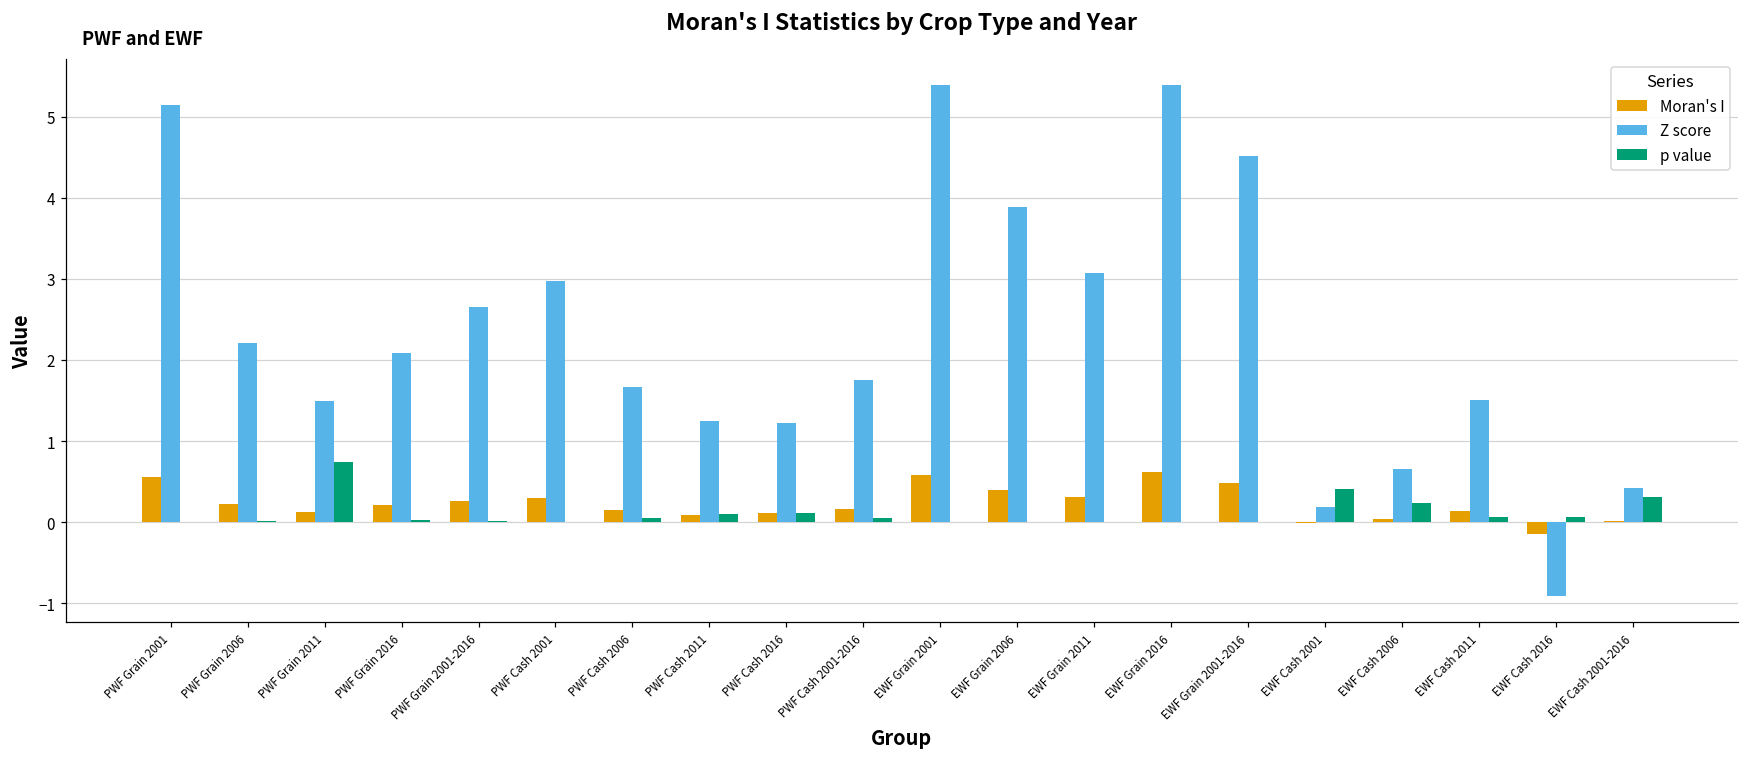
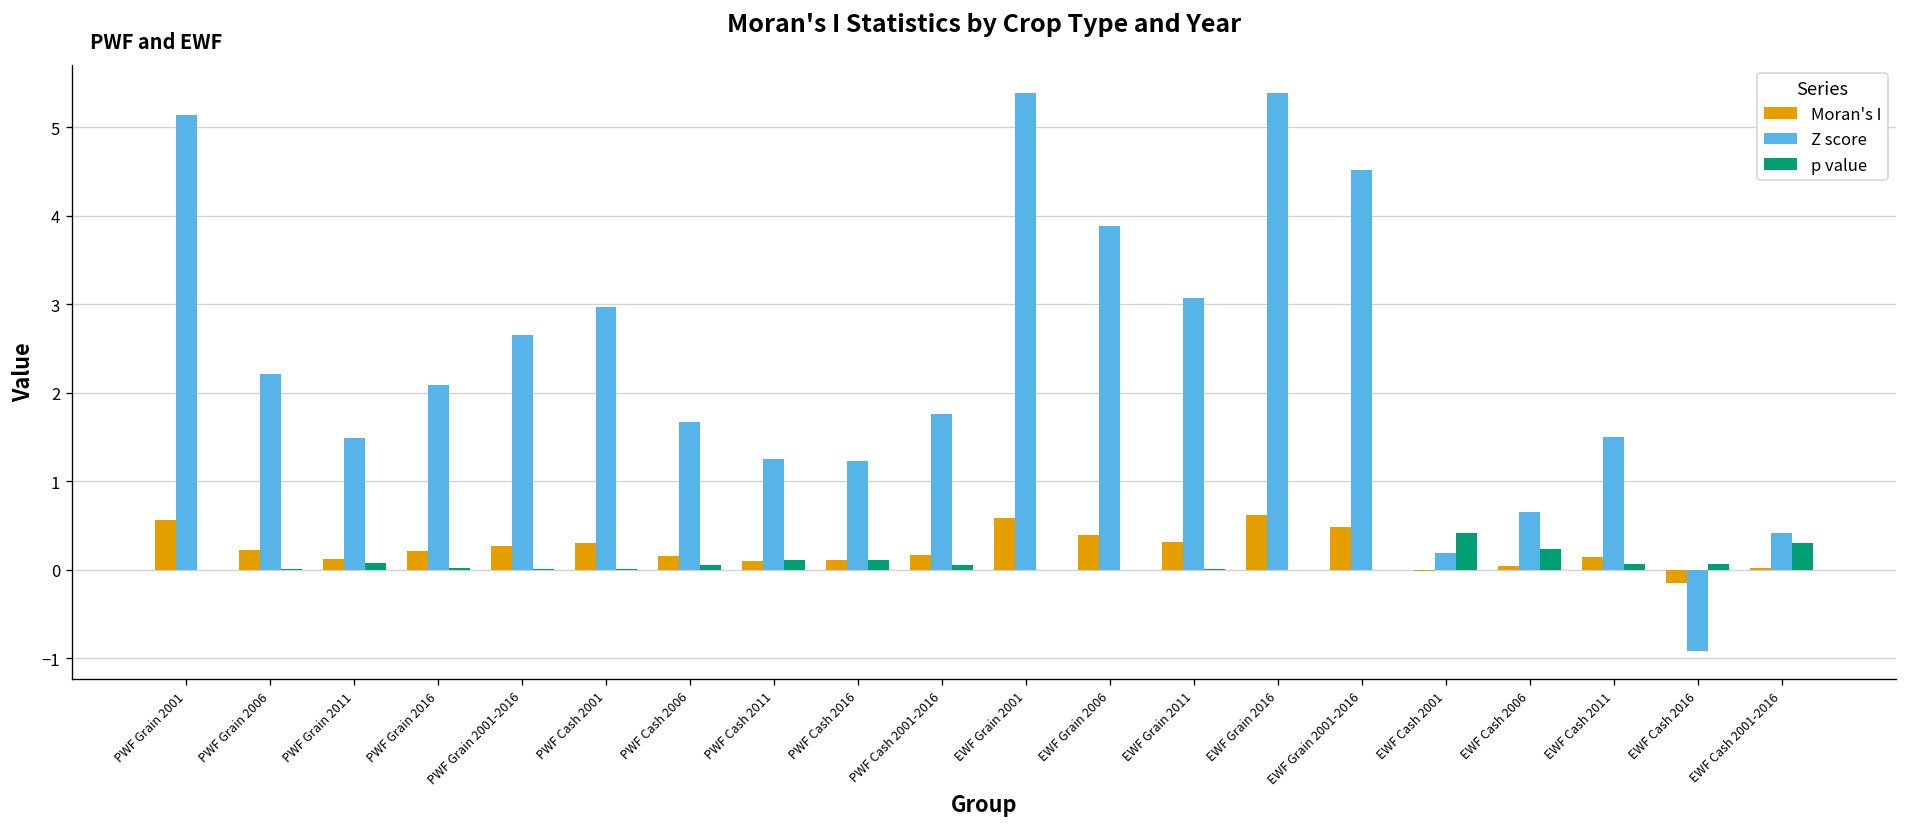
p value, PWF Grain 2011: 0.7 -> 0.1
